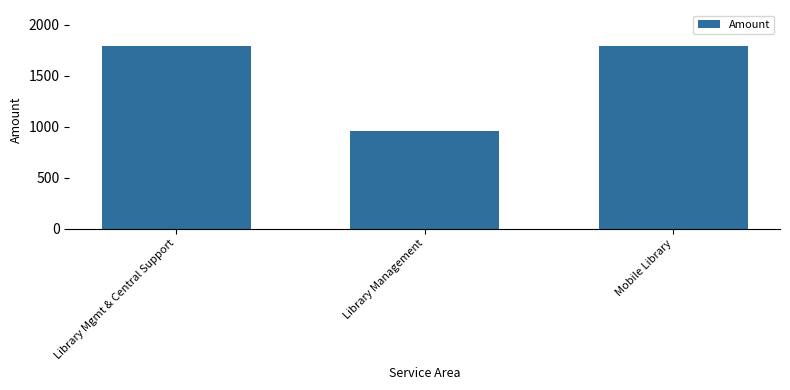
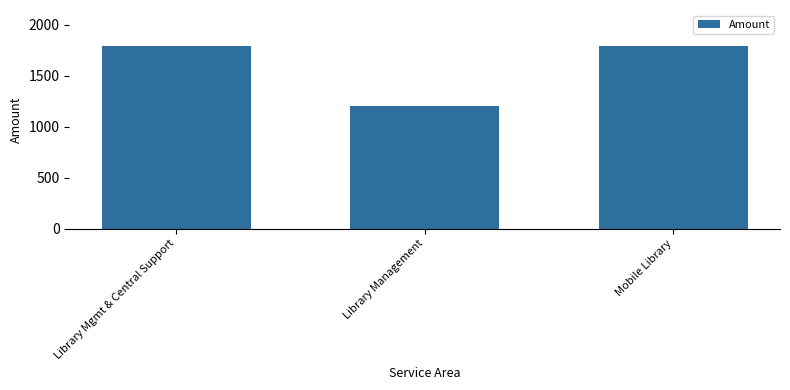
Library Management: 960 -> 1200
